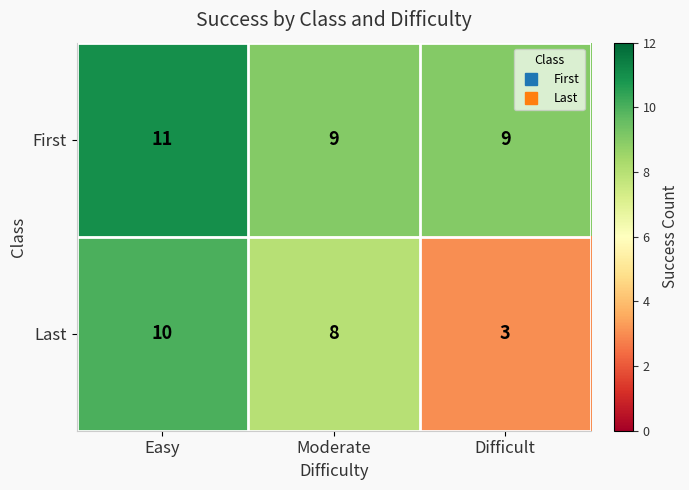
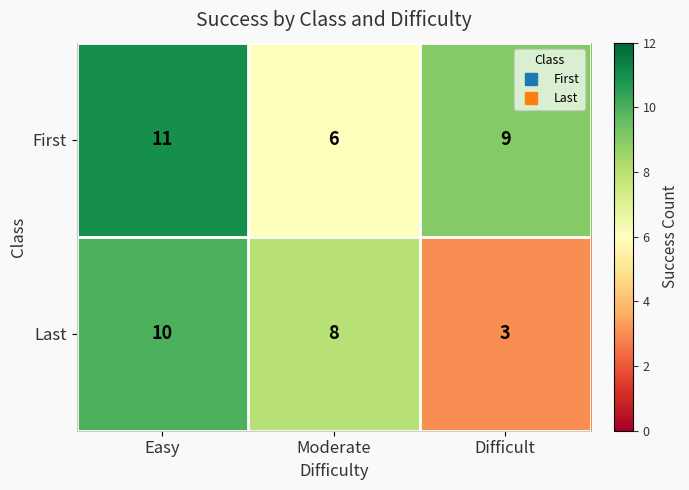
First, Moderate: 9 -> 6
